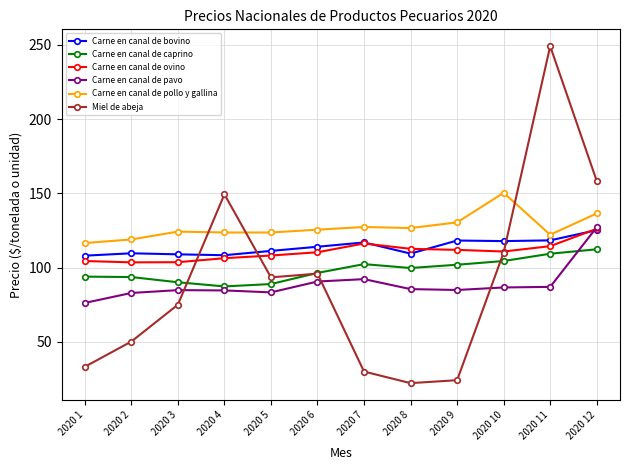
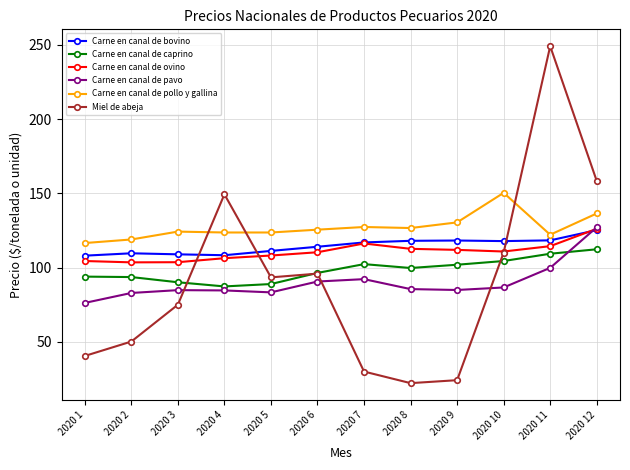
Miel de abeja, 2020 1: 33 -> 41
Carne en canal de bovino, 2020 8: 110 -> 118
Carne en canal de pavo, 2020 11: 87 -> 100
